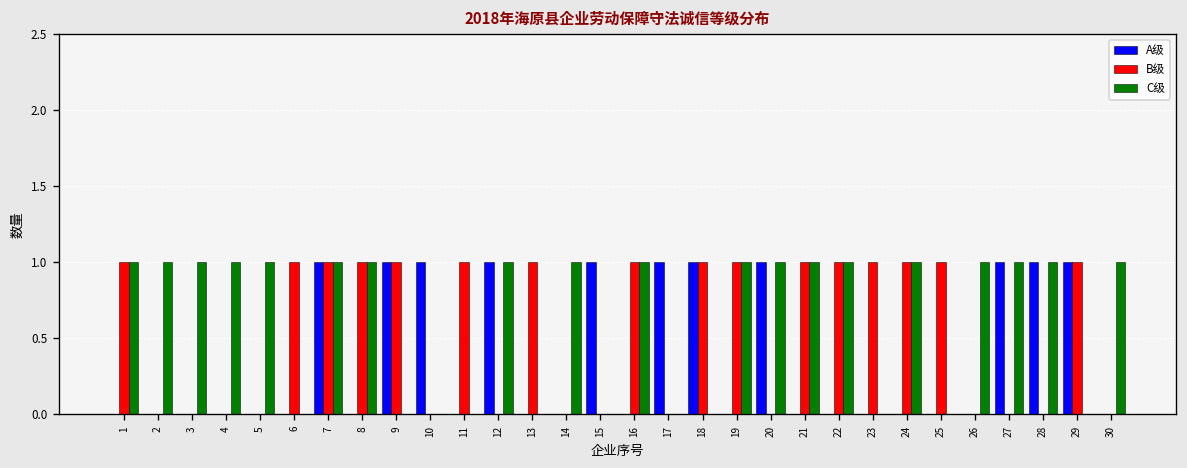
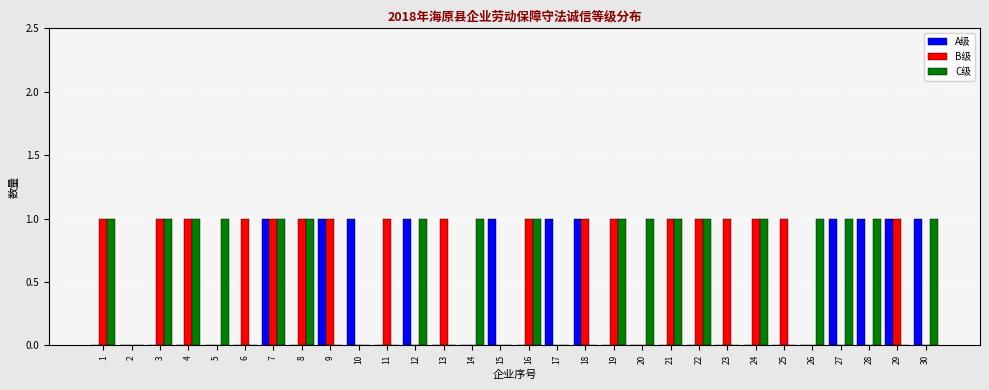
C级, 2: 1 -> 0
B级, 3: 0 -> 1
B级, 4: 0 -> 1
A级, 20: 1 -> 0
A级, 30: 0 -> 1
